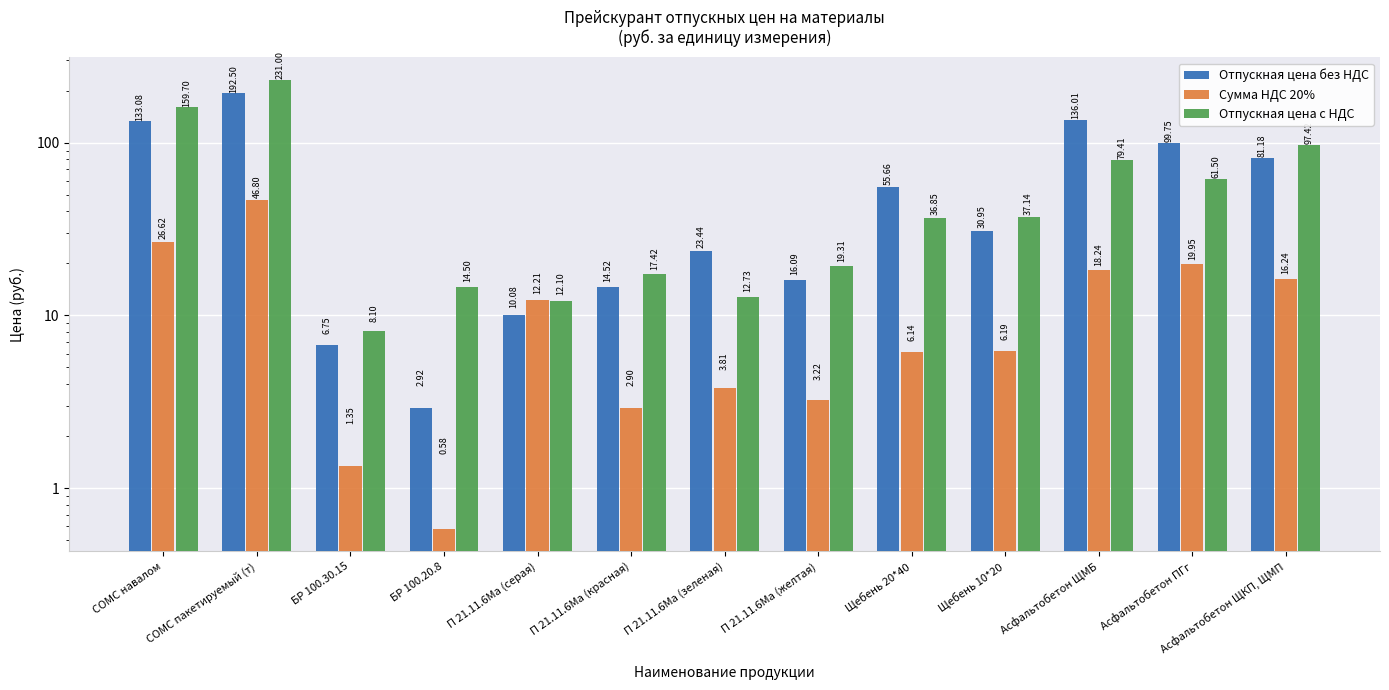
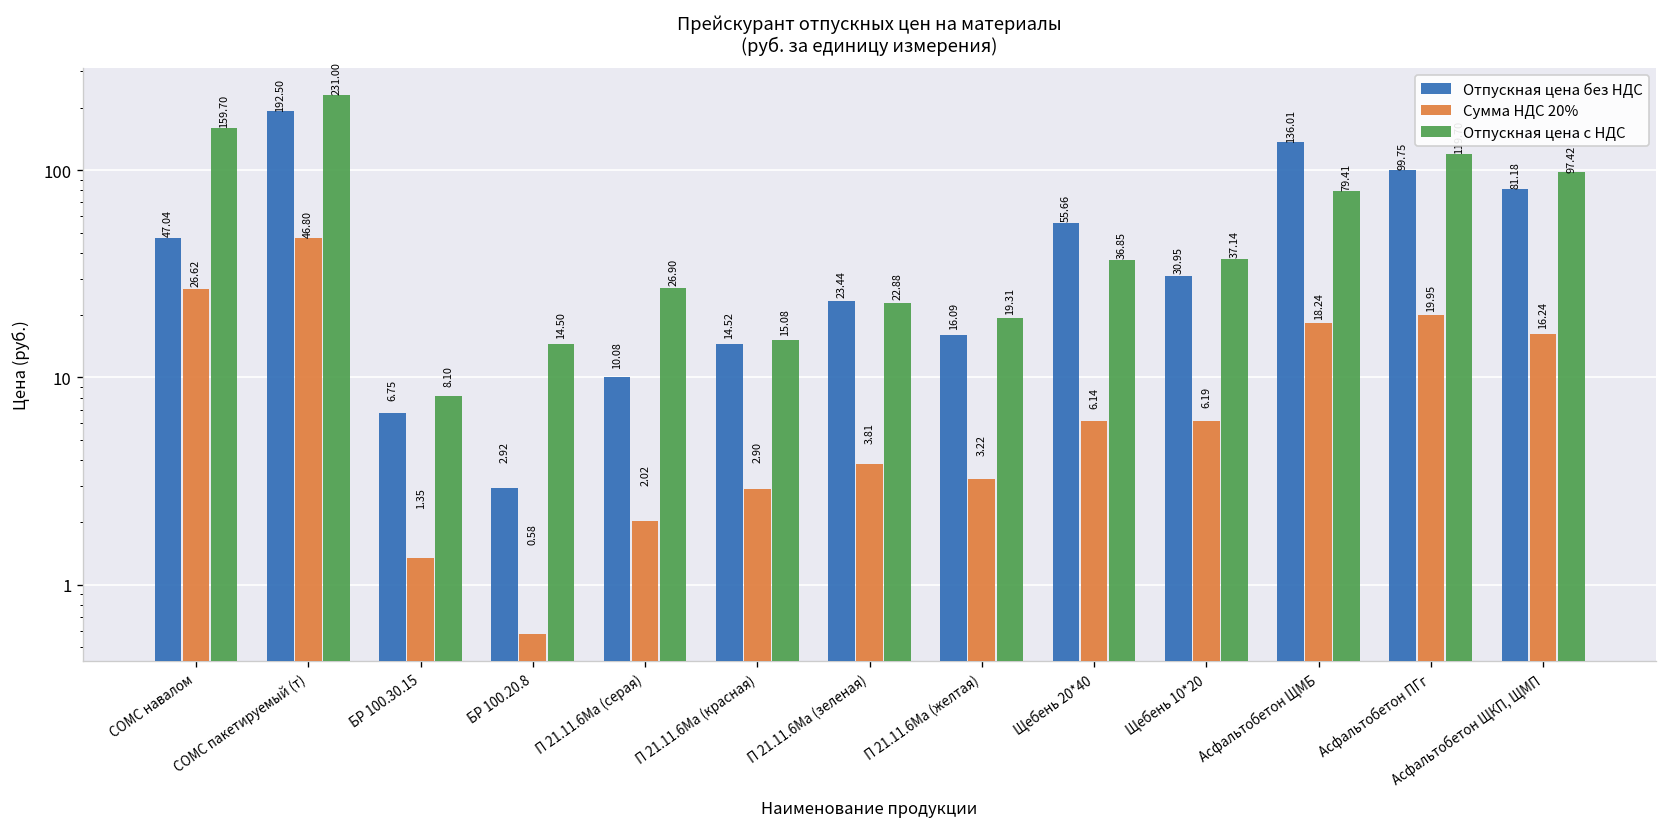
Отпускная цена без НДС, СОМС навалом: 133.08 -> 47.04
Сумма НДС 20%, П 21.11.6Ма (серая): 12.21 -> 2.02
Отпускная цена с НДС, П 21.11.6Ма (серая): 12.10 -> 26.90
Отпускная цена с НДС, П 21.11.6Ма (красная): 17.42 -> 15.08
Отпускная цена с НДС, П 21.11.6Ма (зеленая): 12.73 -> 22.88
Отпускная цена с НДС, Асфальтобетон ПГг: 62 -> 120
